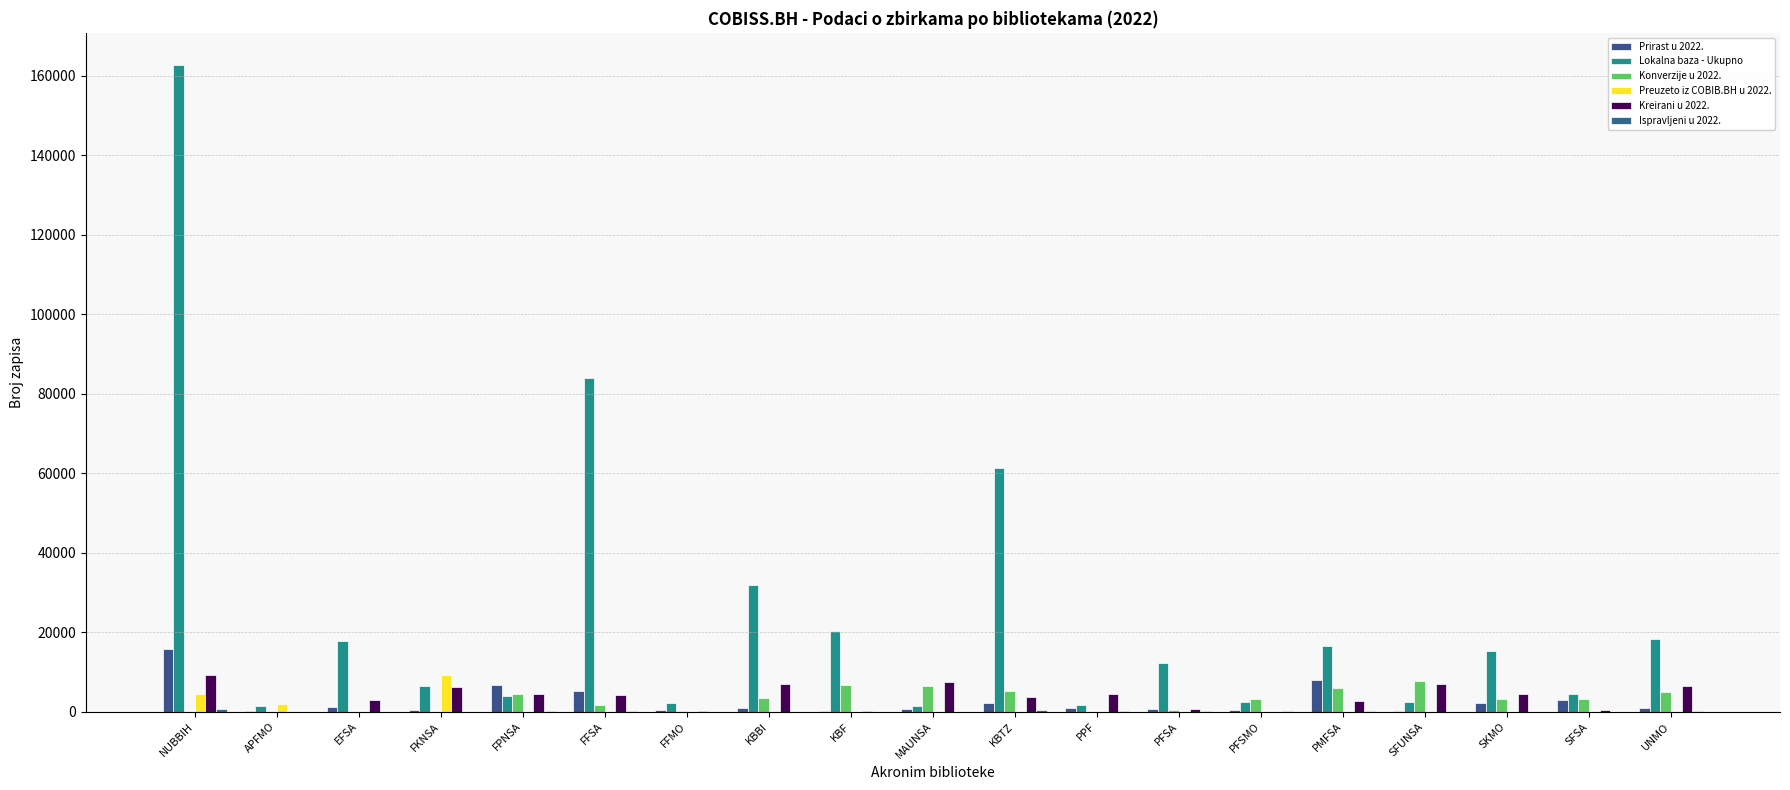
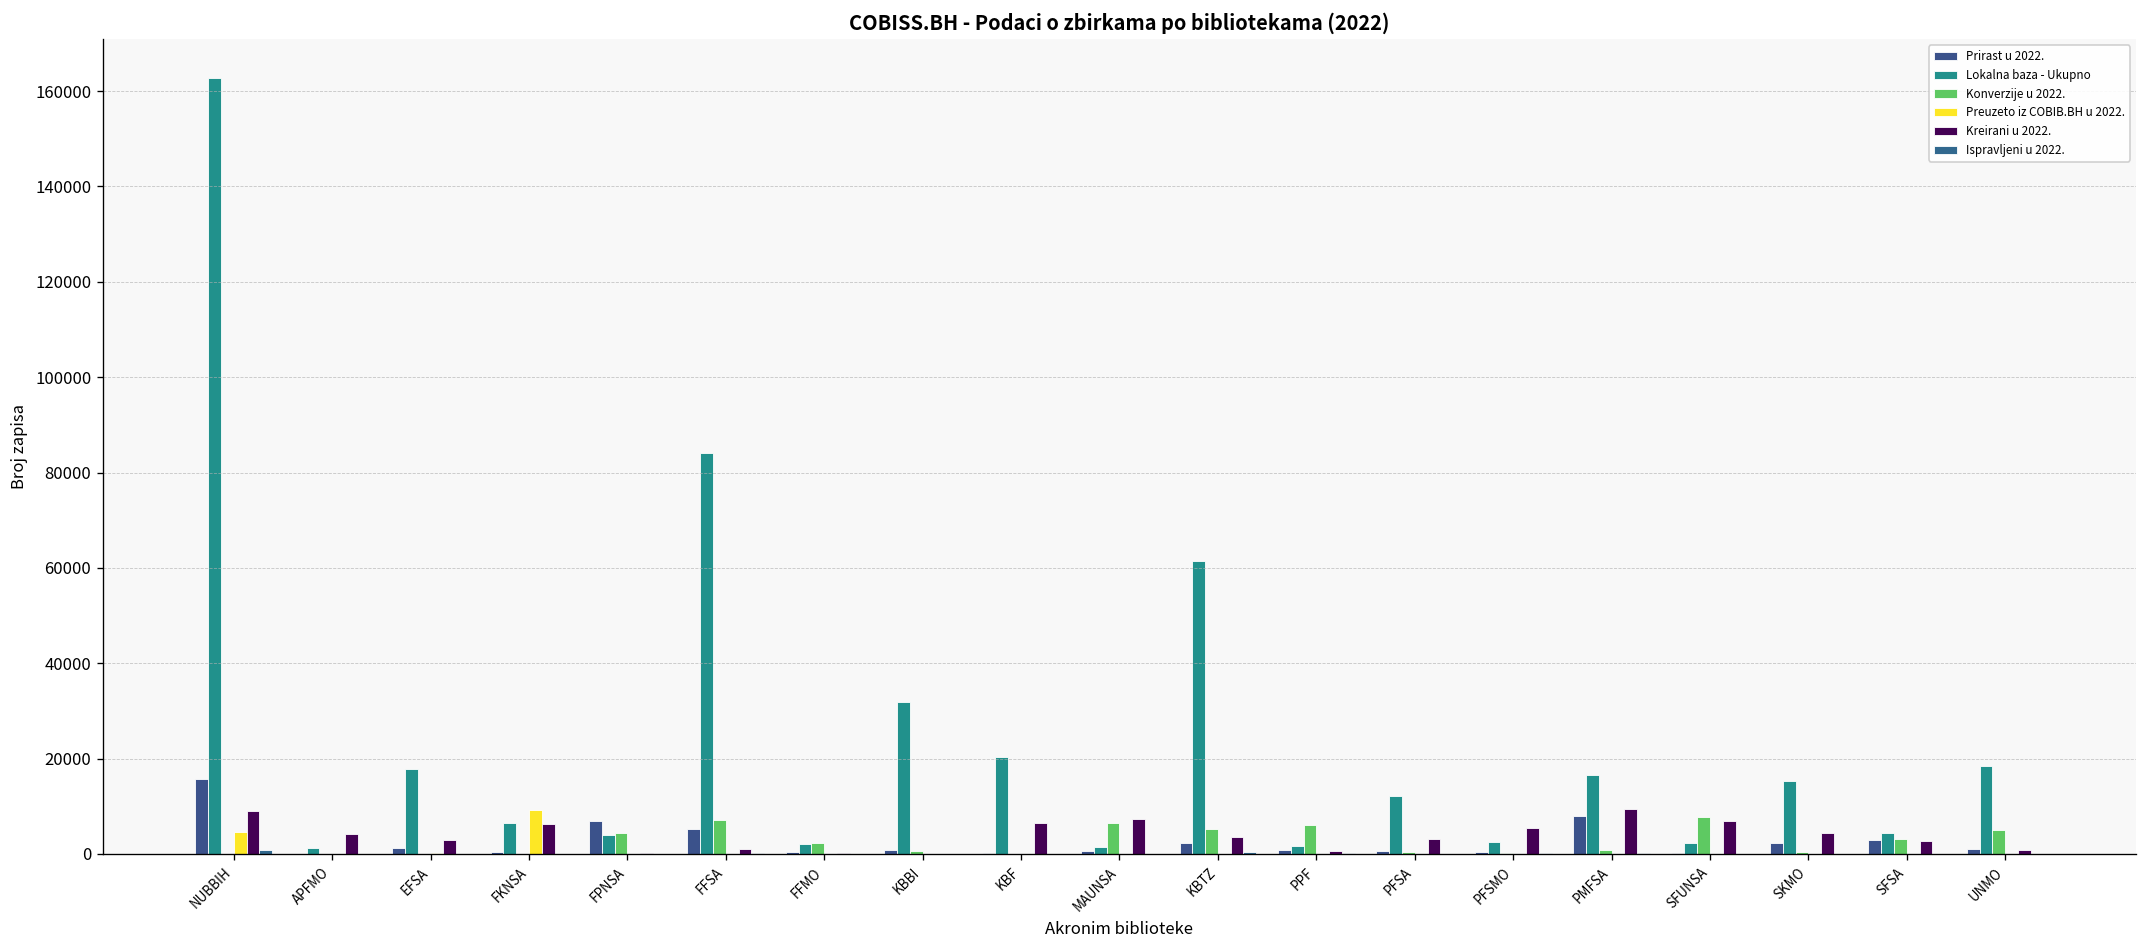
Preuzeto iz COBIB.BH u 2022., APFMO: 2000 -> 0
Kreirani u 2022., APFMO: 0 -> 4000
Kreirani u 2022., FPNSA: 5000 -> 0
Konverzije u 2022., FFSA: 2000 -> 7000
Kreirani u 2022., FFSA: 4000 -> 1000
Konverzije u 2022., FFMO: 0 -> 2000
Konverzije u 2022., KBBI: 4000 -> 1000
Kreirani u 2022., KBBI: 7000 -> 0
Konverzije u 2022., KBF: 7000 -> 0
Kreirani u 2022., KBF: 0 -> 7000
Konverzije u 2022., PPF: 0 -> 6000
Kreirani u 2022., PPF: 4000 -> 1000
Kreirani u 2022., PFSA: 1000 -> 3000
Konverzije u 2022., PFSMO: 3000 -> 0
Kreirani u 2022., PFSMO: 0 -> 5000
Konverzije u 2022., PMFSA: 6000 -> 1000
Kreirani u 2022., PMFSA: 3000 -> 9000
Konverzije u 2022., SKMO: 3000 -> 0
Kreirani u 2022., SFSA: 0 -> 3000
Kreirani u 2022., UNMO: 6000 -> 1000
